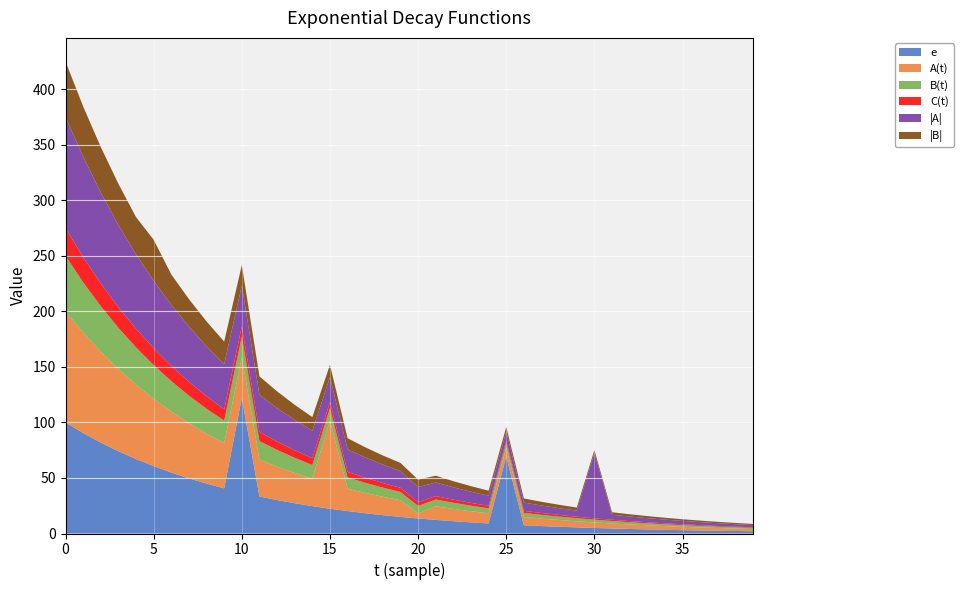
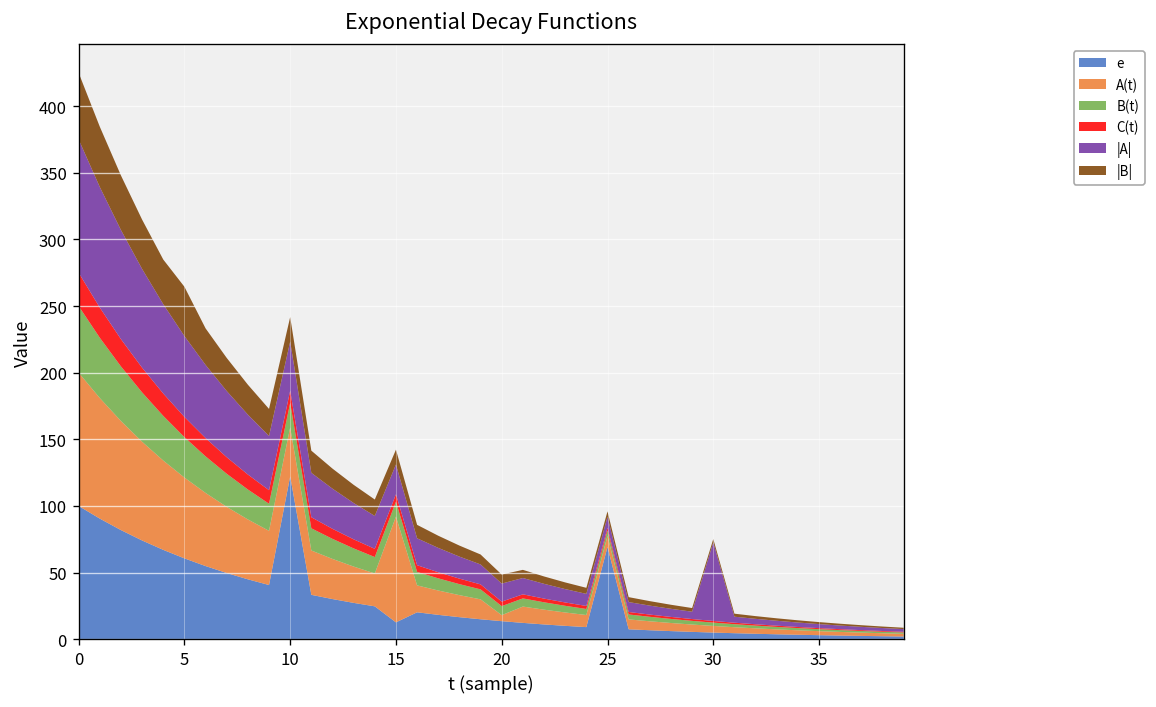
e, 15: 22 -> 13
